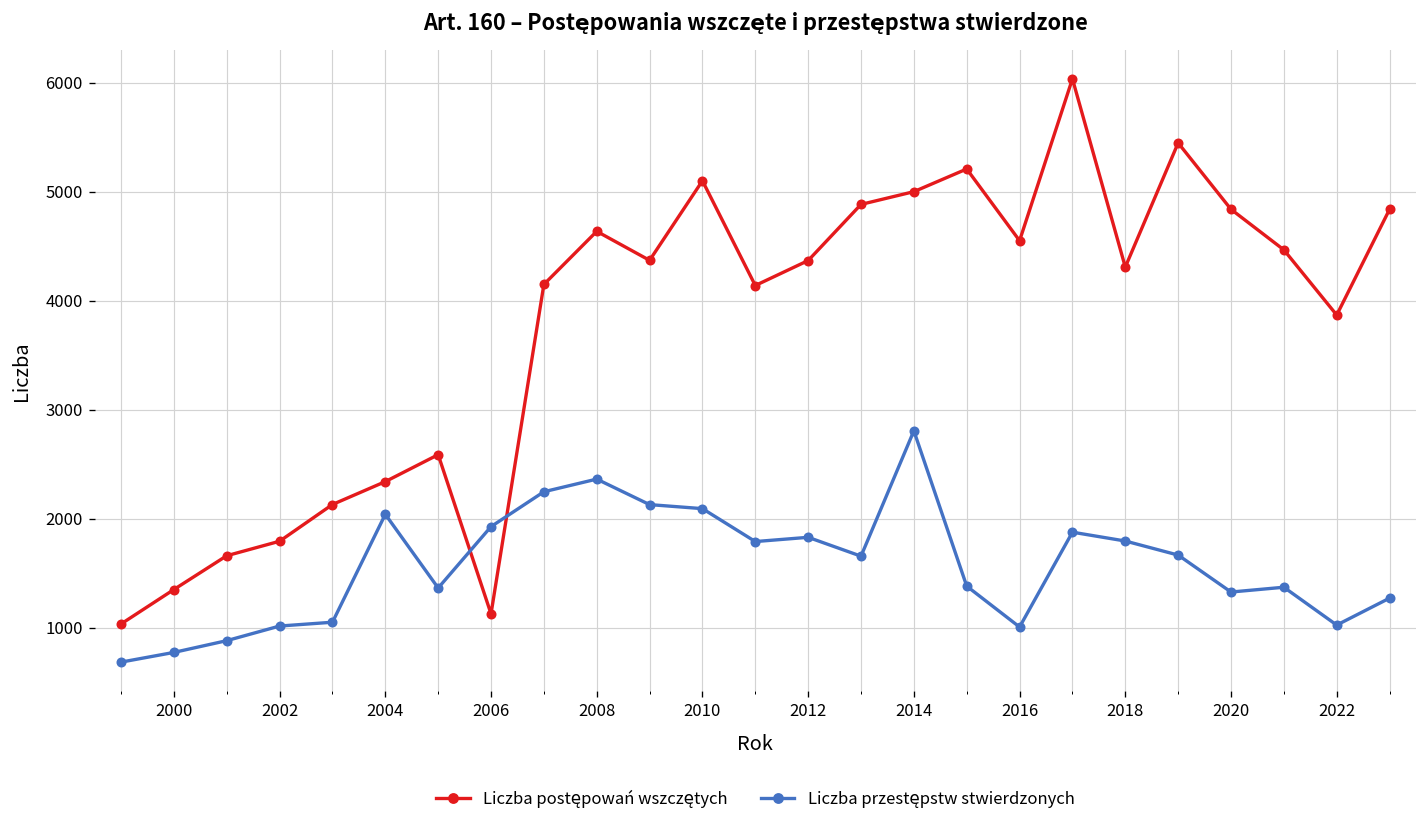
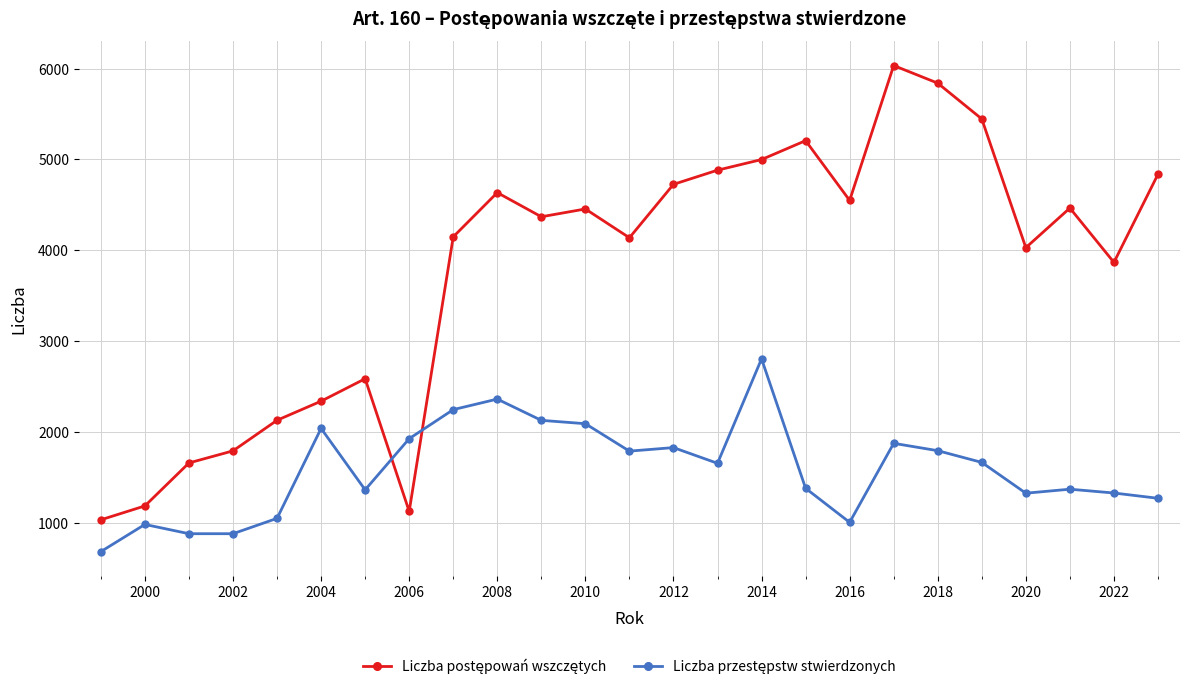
Liczba postępowań wszczętych, 2000: 1300 -> 1200
Liczba przestępstw stwierdzonych, 2000: 800 -> 1000
Liczba przestępstw stwierdzonych, 2002: 1000 -> 900
Liczba postępowań wszczętych, 2010: 5100 -> 4500
Liczba postępowań wszczętych, 2012: 4400 -> 4700
Liczba postępowań wszczętych, 2018: 4300 -> 5800
Liczba postępowań wszczętych, 2020: 4800 -> 4000
Liczba przestępstw stwierdzonych, 2022: 1000 -> 1300
